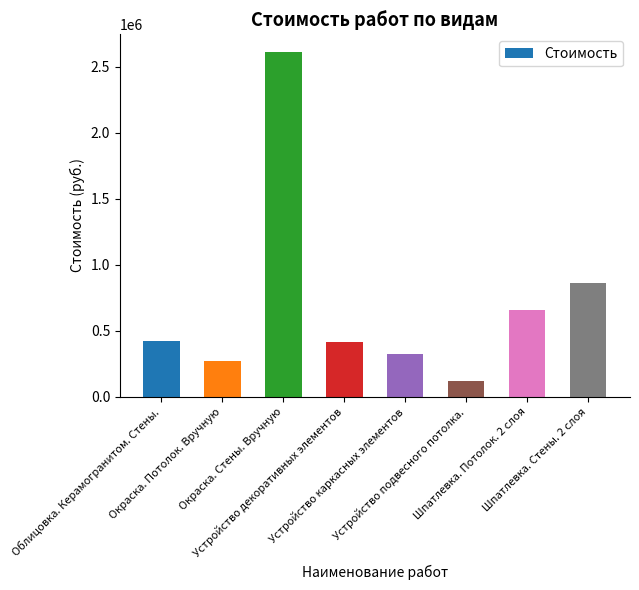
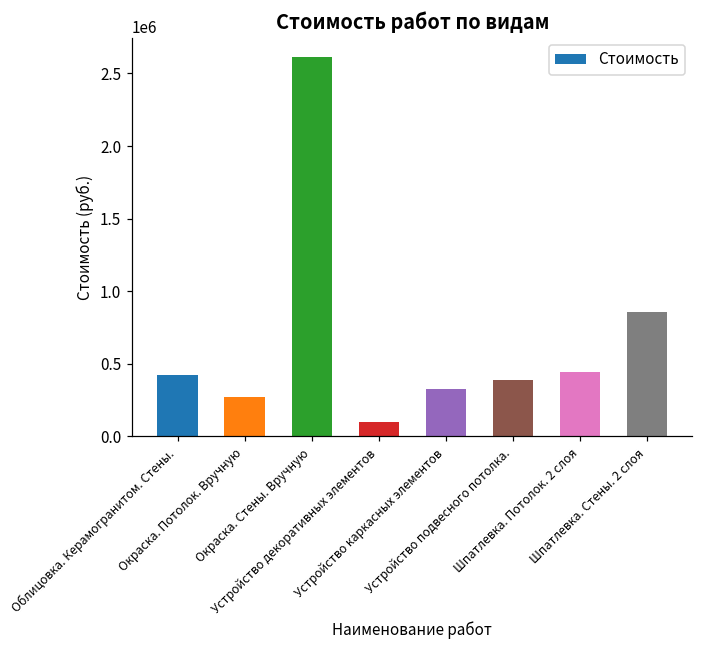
Устройство декоративных элементов: 420000 -> 100000
Устройство подвесного потолка.: 120000 -> 390000
Шпатлевка. Потолок. 2 слоя: 650000 -> 440000
